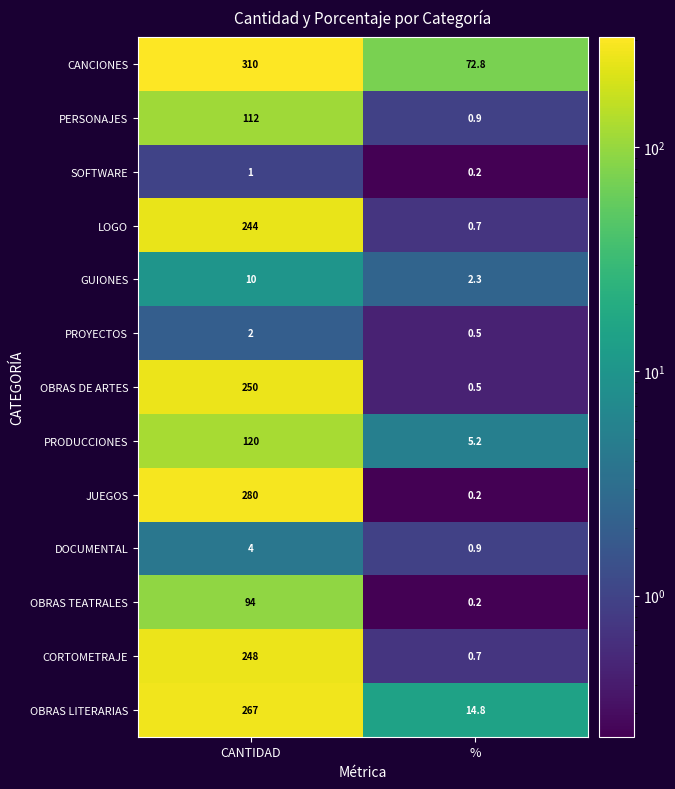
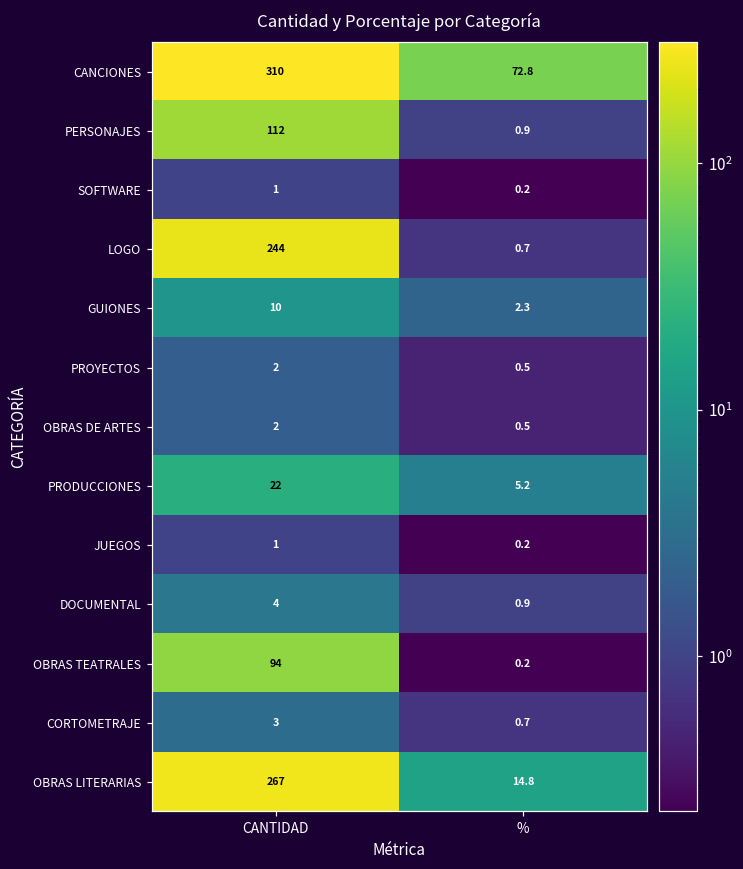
OBRAS DE ARTES, CANTIDAD: 250 -> 2
PRODUCCIONES, CANTIDAD: 120 -> 22
JUEGOS, CANTIDAD: 280 -> 1
CORTOMETRAJE, CANTIDAD: 248 -> 3
